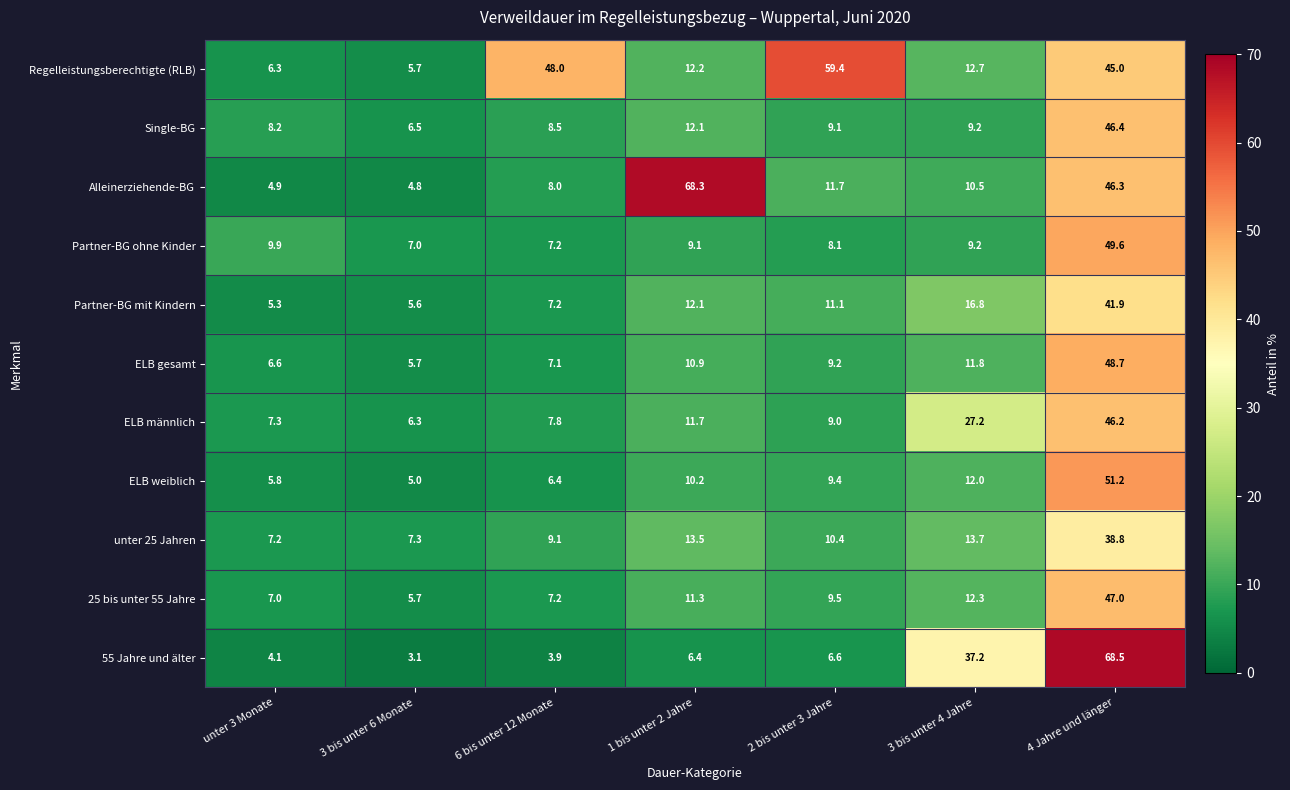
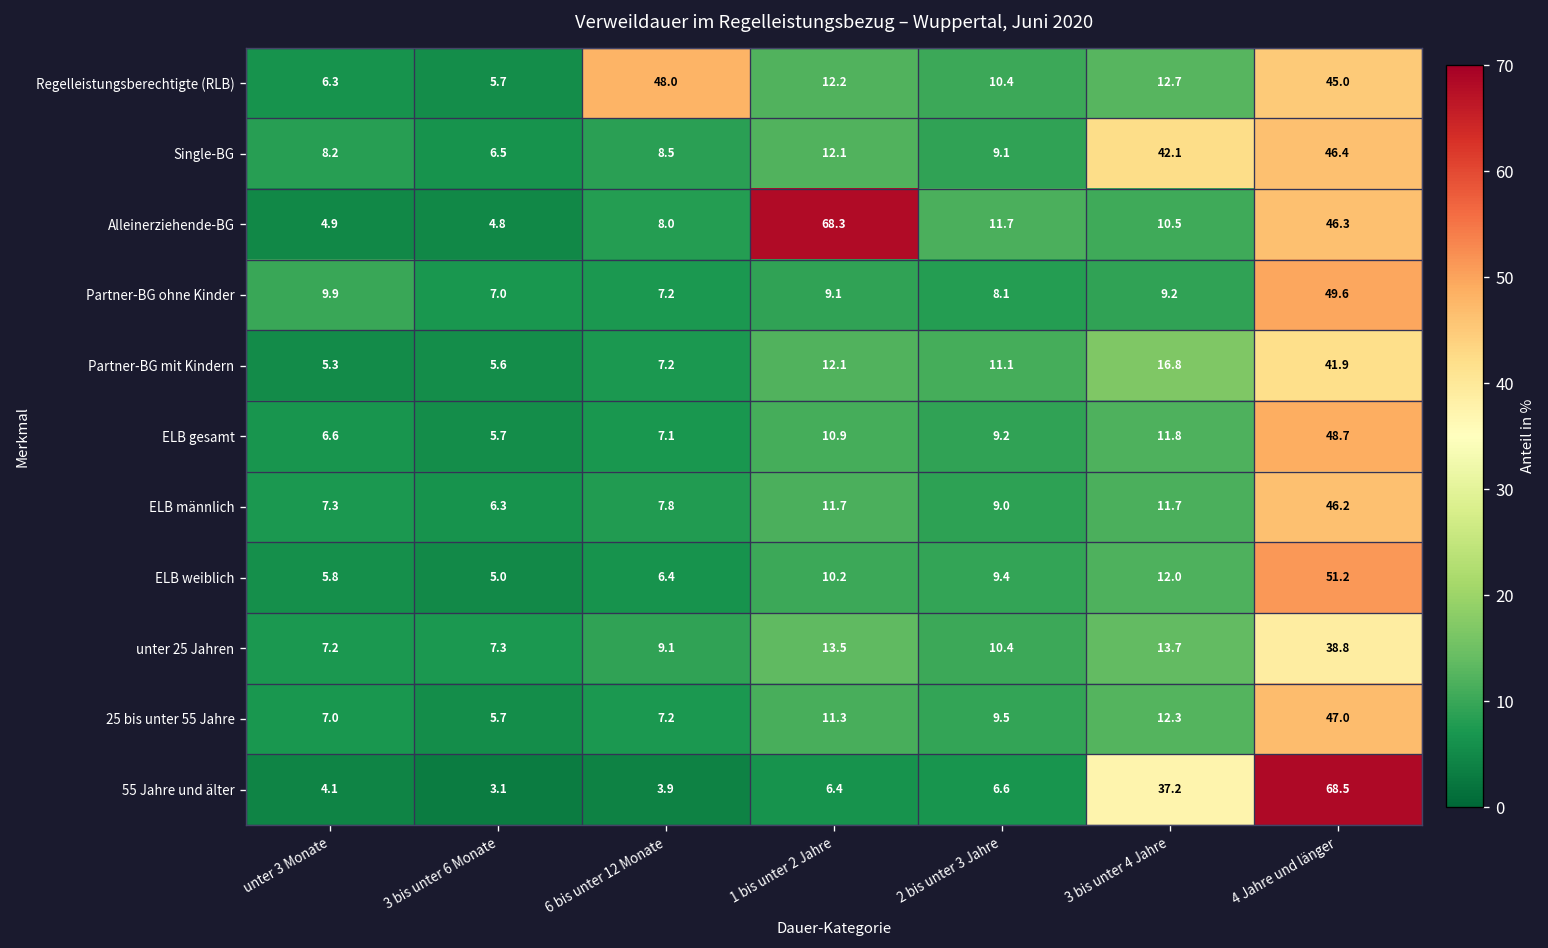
Regelleistungsberechtigte (RLB), 2 bis unter 3 Jahre: 59.4 -> 10.4
Single-BG, 3 bis unter 4 Jahre: 9.2 -> 42.1
ELB männlich, 3 bis unter 4 Jahre: 27.2 -> 11.7
